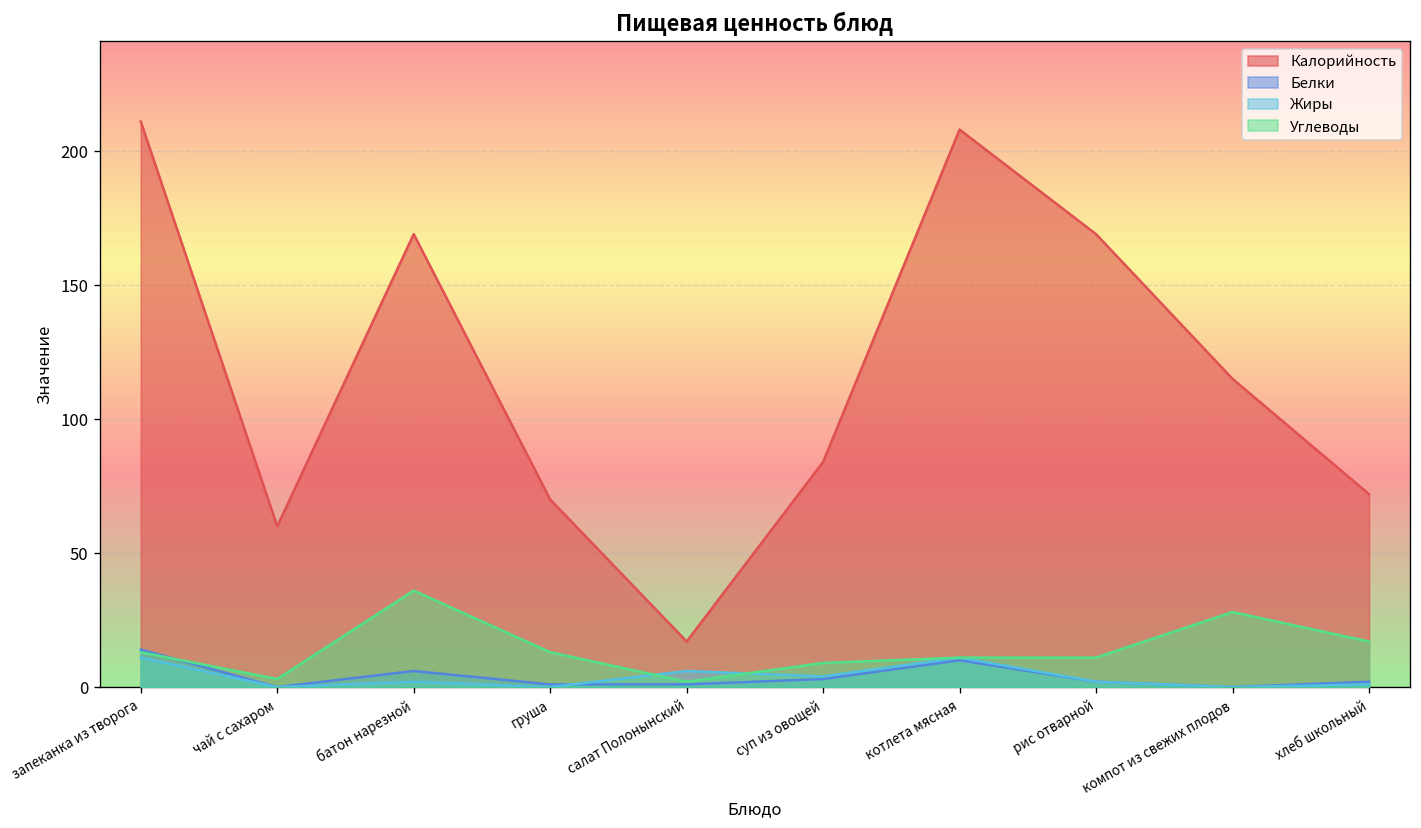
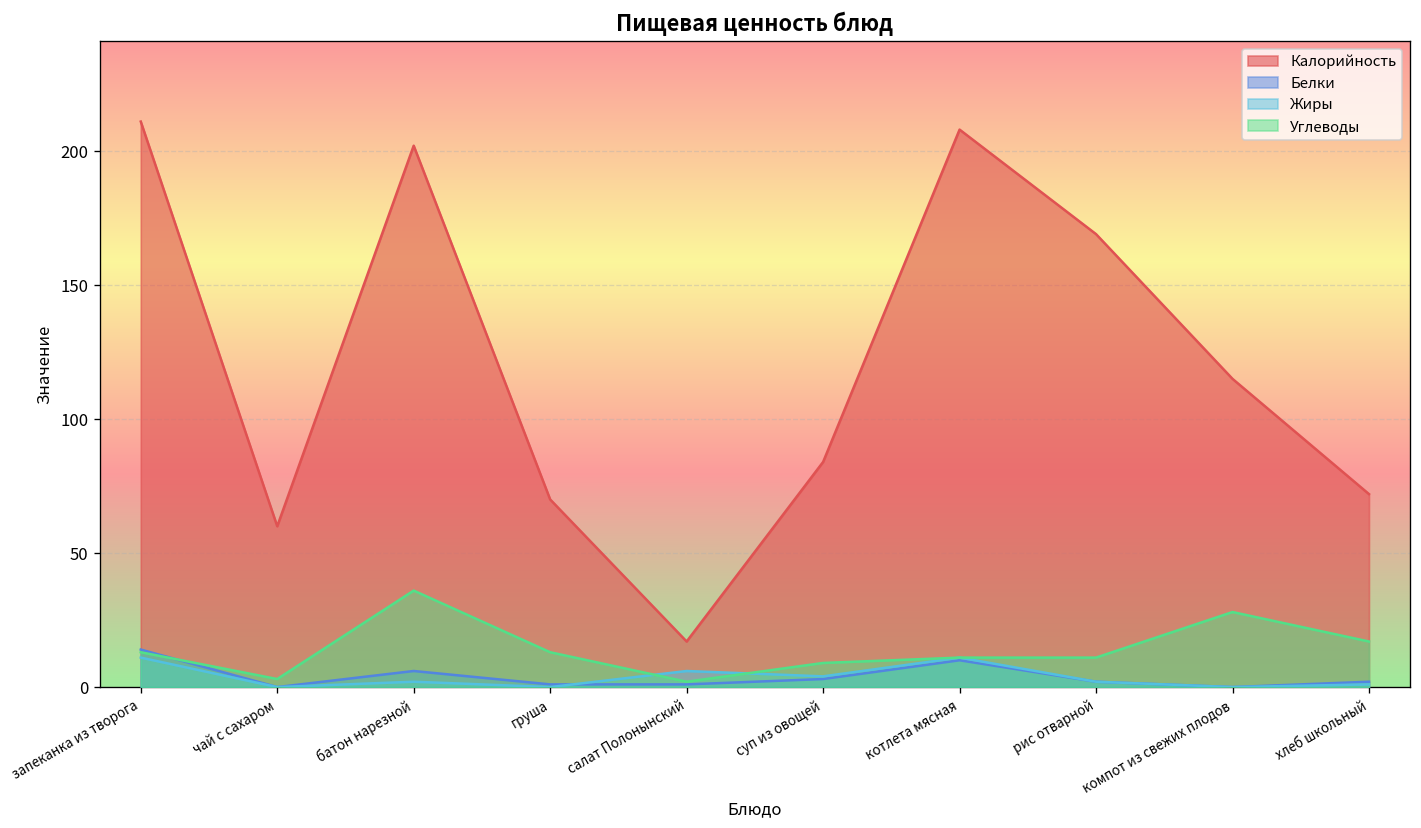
Калорийность, батон нарезной: 169 -> 202
